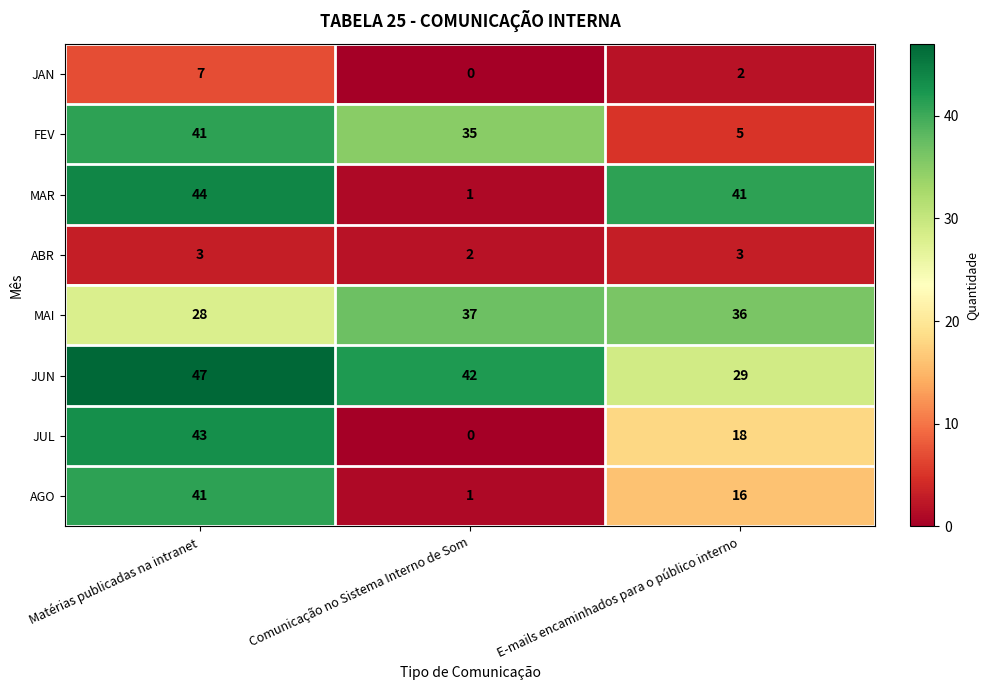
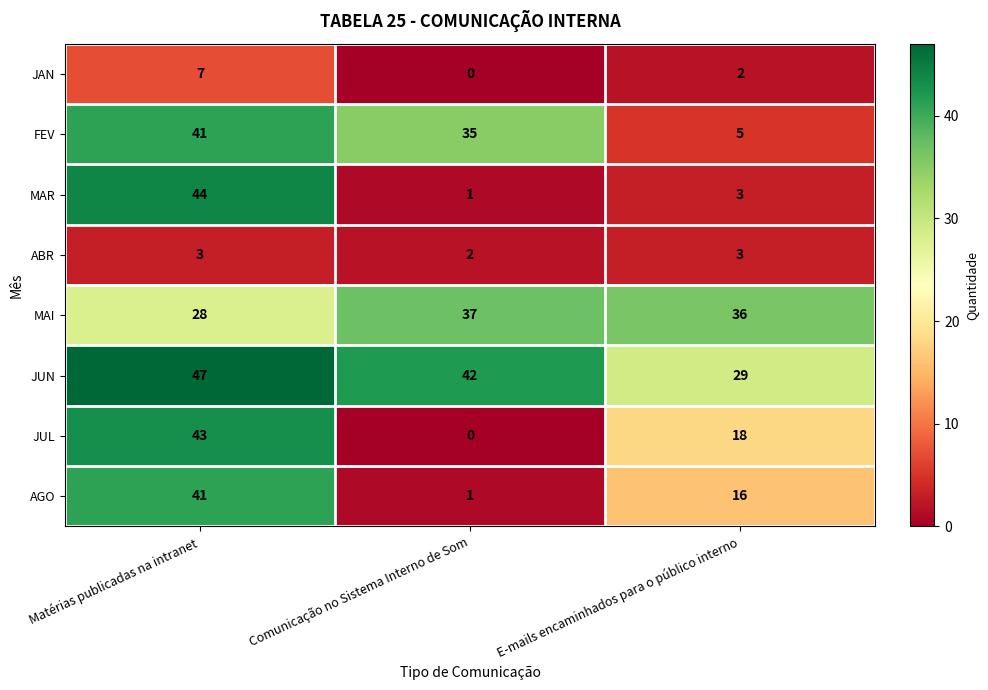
MAR, E-mails encaminhados para o público interno: 41 -> 3
